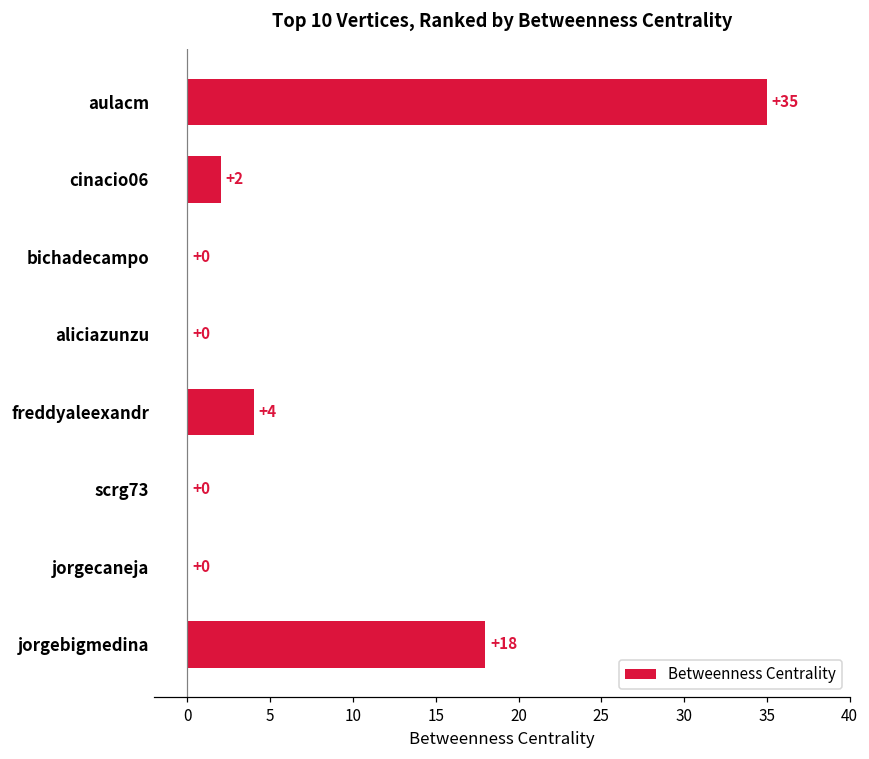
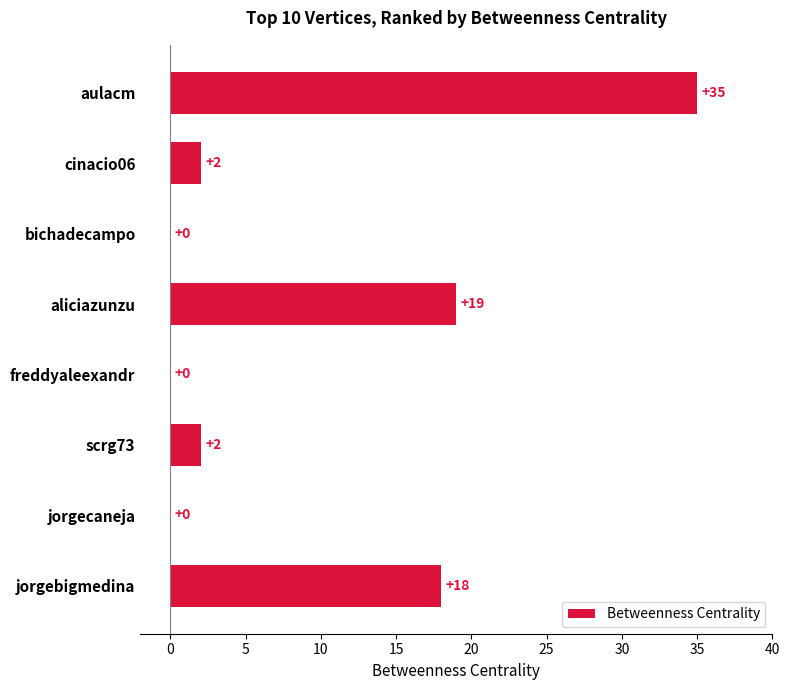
aliciazunzu: +0 -> +19
freddyaleexandr: +4 -> +0
scrg73: +0 -> +2
